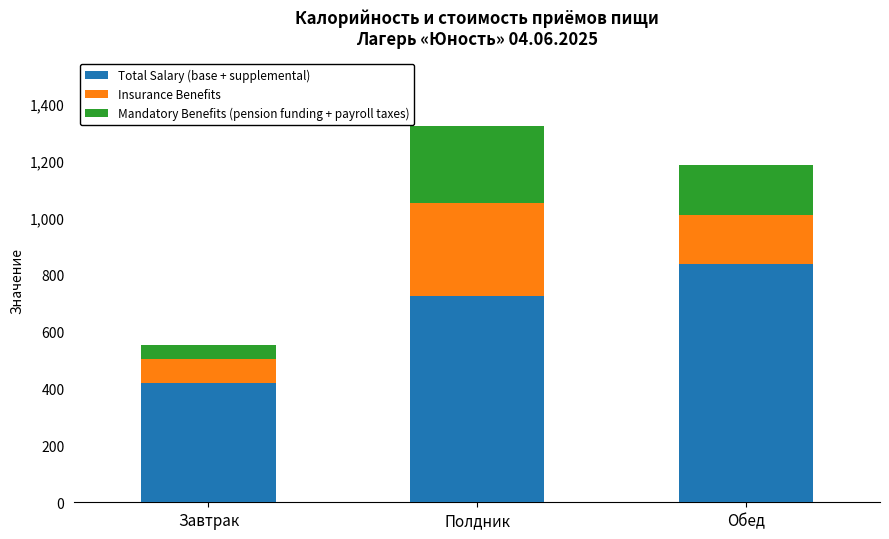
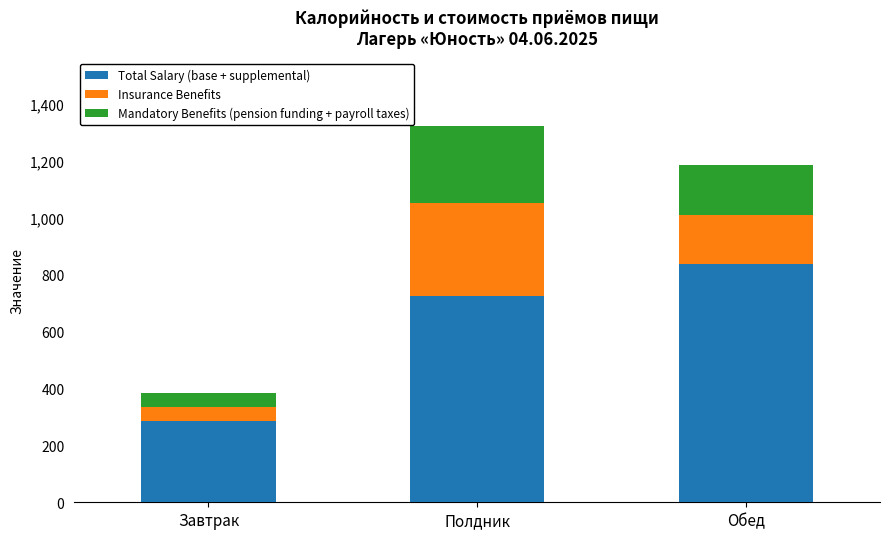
Total Salary (base + supplemental), Завтрак: 420 -> 280
Insurance Benefits, Завтрак: 80 -> 50
